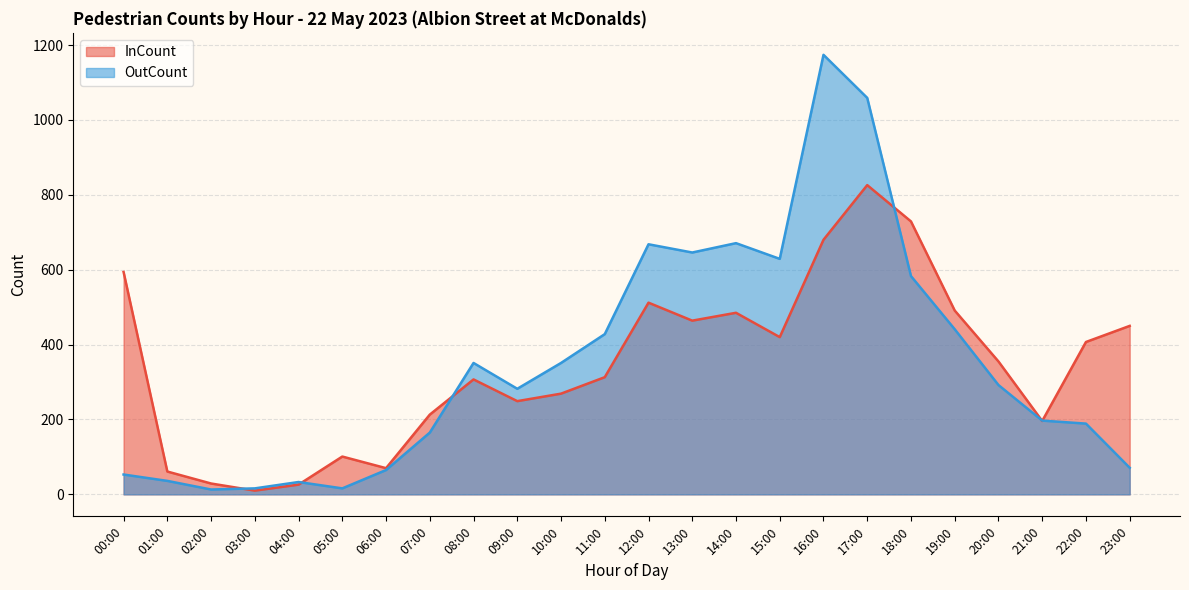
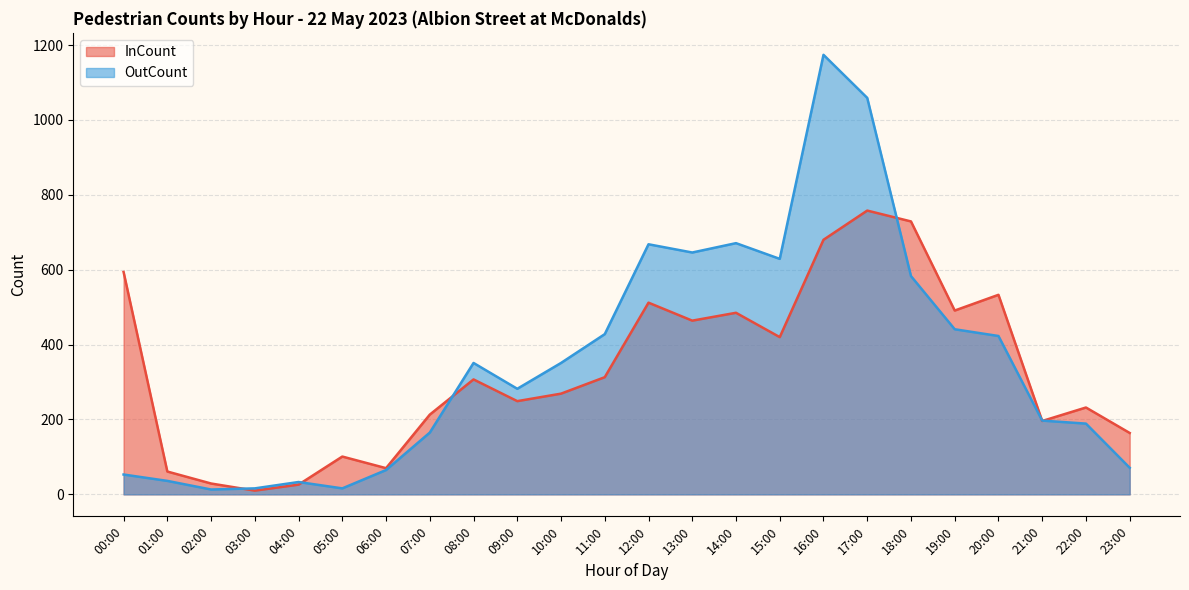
InCount, 17:00: 830 -> 760
InCount, 20:00: 360 -> 530
OutCount, 20:00: 290 -> 420
InCount, 22:00: 410 -> 230
InCount, 23:00: 450 -> 160
